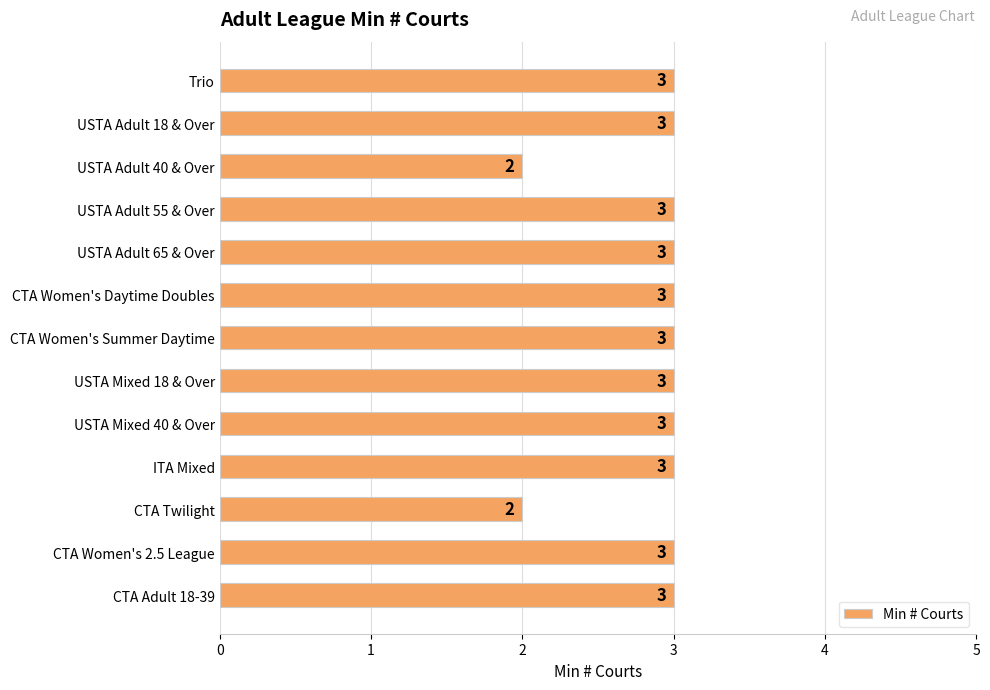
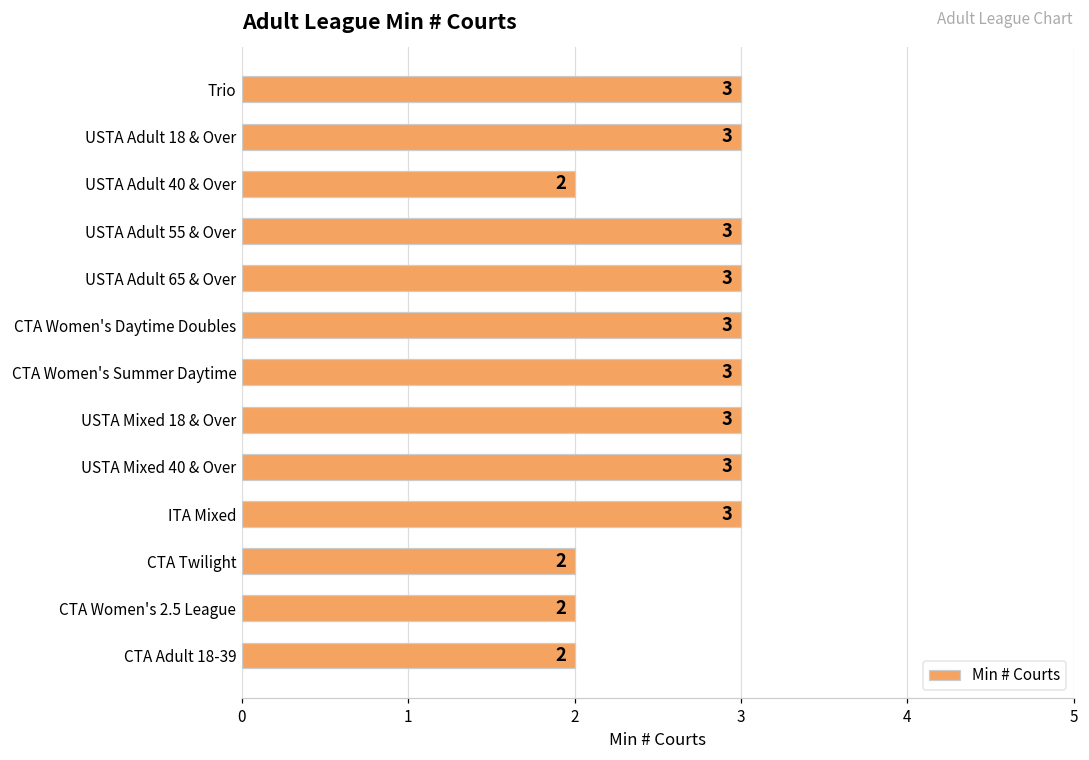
CTA Women's 2.5 League: 3 -> 2
CTA Adult 18-39: 3 -> 2
